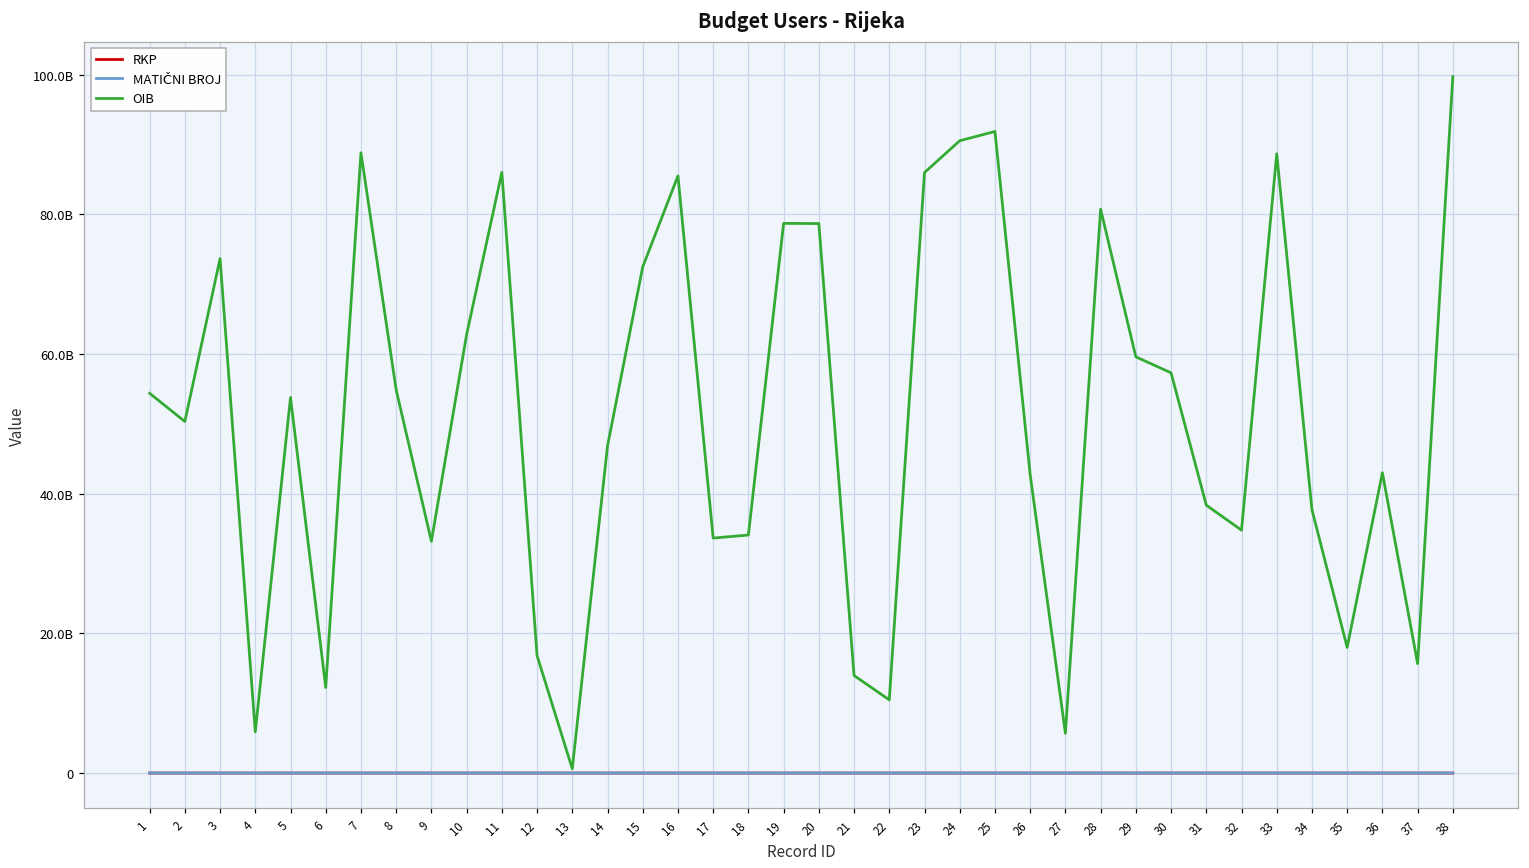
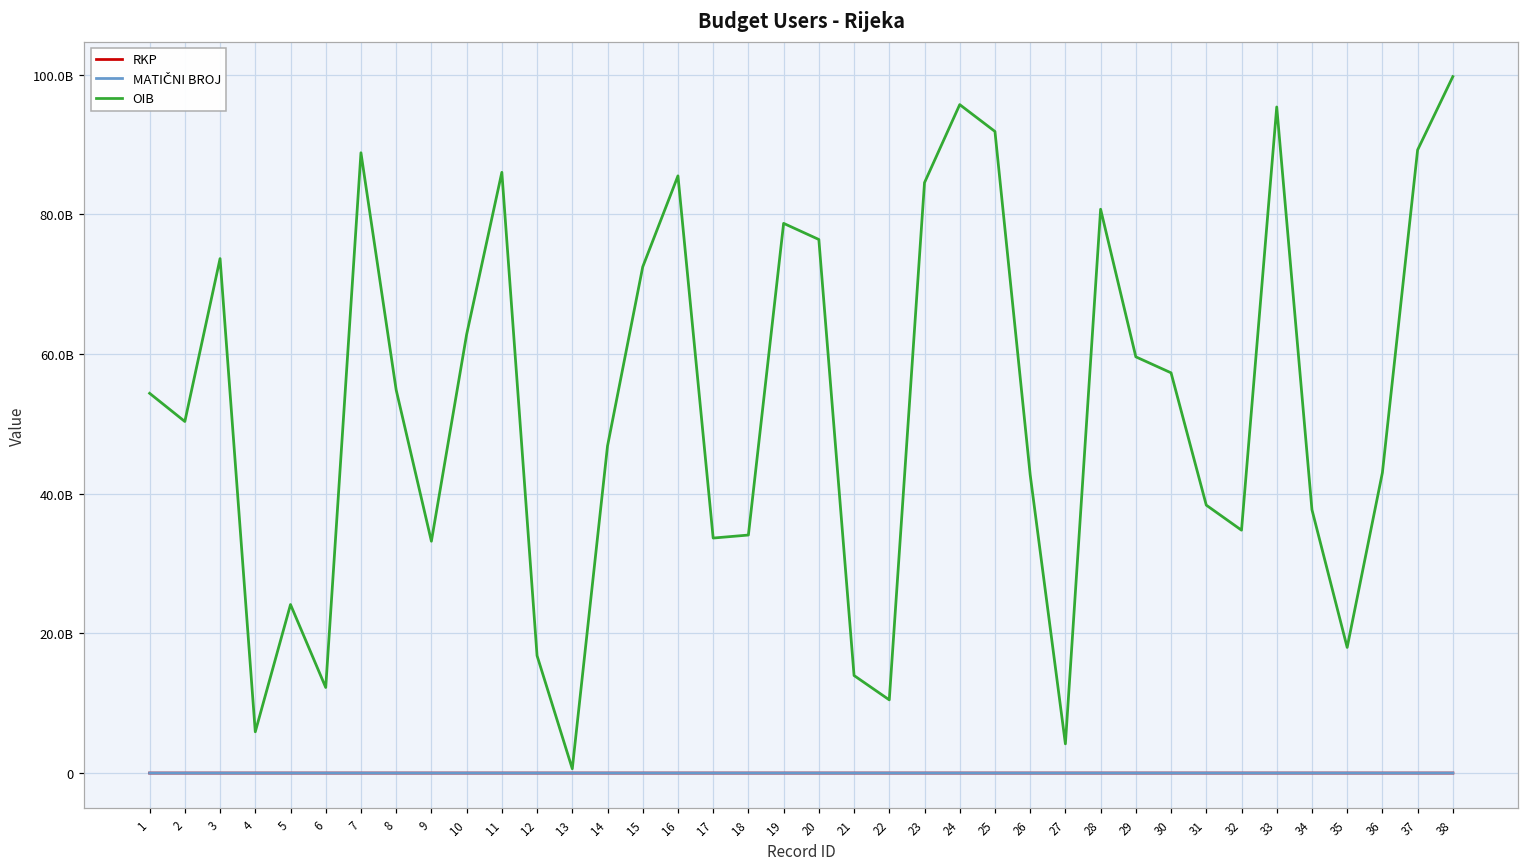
OIB, 5: 54000000000 -> 24000000000
OIB, 20: 79000000000 -> 76000000000
OIB, 23: 86000000000 -> 85000000000
OIB, 24: 91000000000 -> 96000000000
OIB, 27: 6000000000 -> 4000000000
OIB, 33: 89000000000 -> 95000000000
OIB, 37: 16000000000 -> 89000000000
